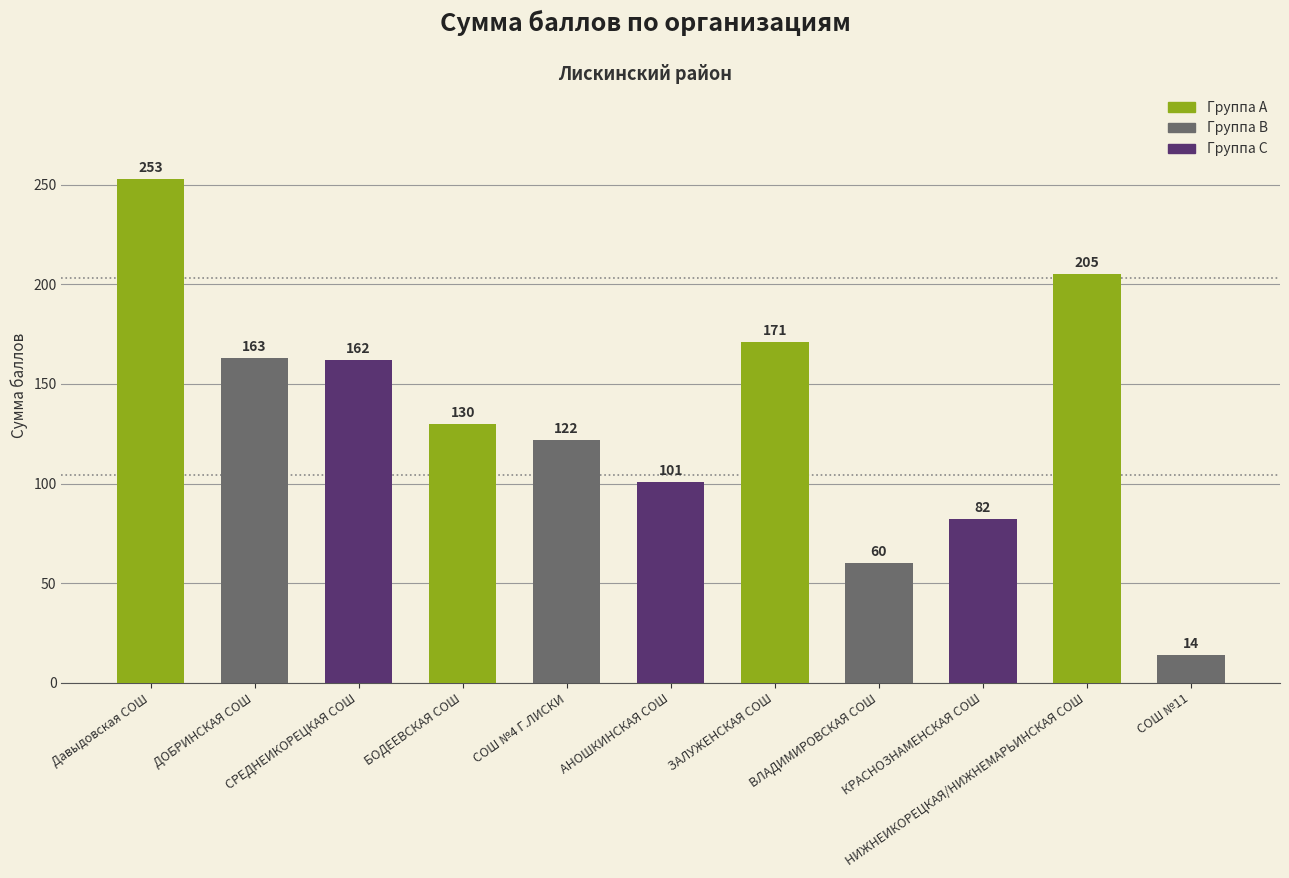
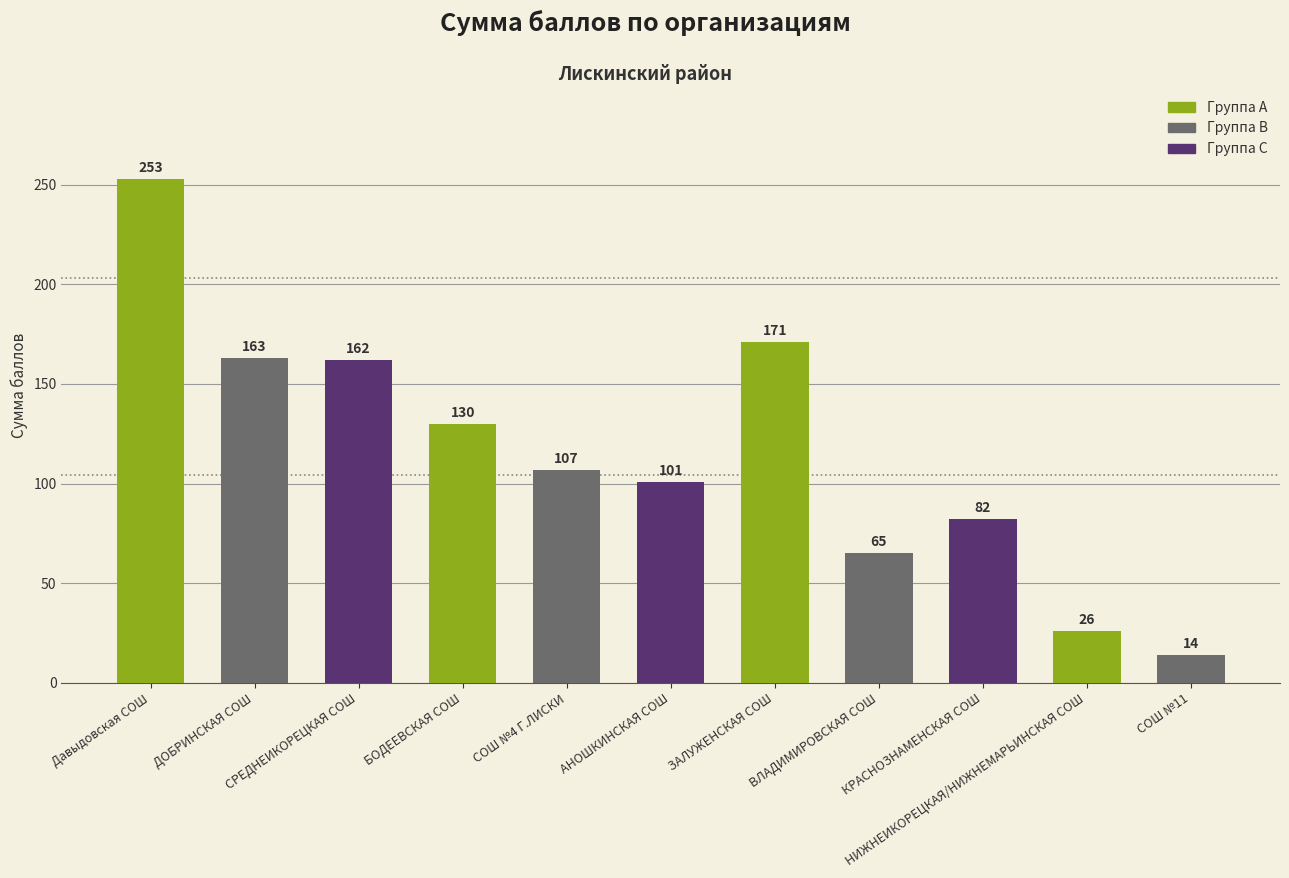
СОШ №4 Г.ЛИСКИ: 122 -> 107
ВЛАДИМИРОВСКАЯ СОШ: 60 -> 65
НИЖНЕИКОРЕЦКАЯ/НИЖНЕМАРЬИНСКАЯ СОШ: 205 -> 26
